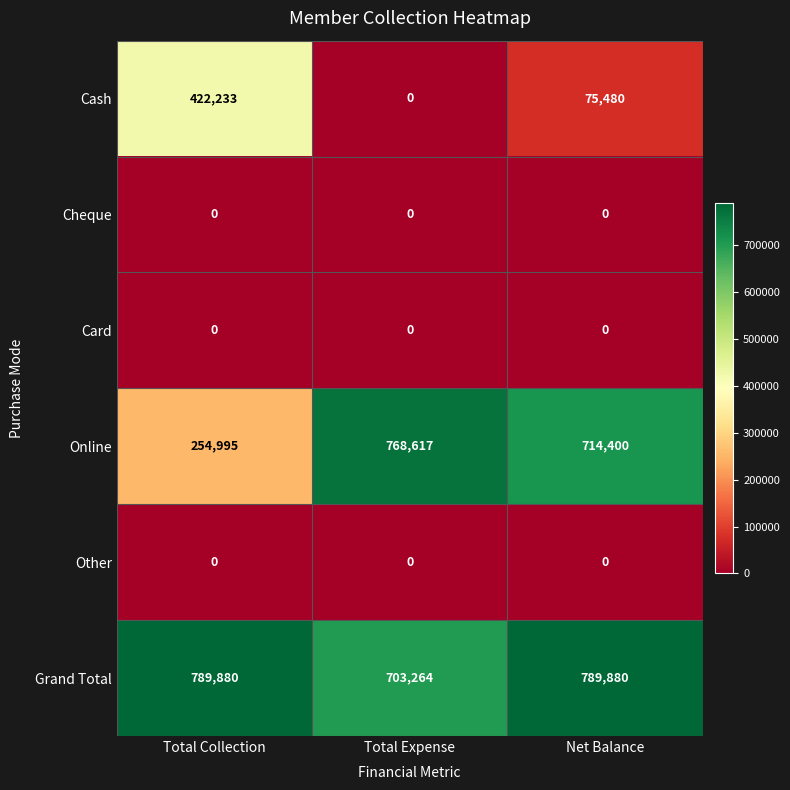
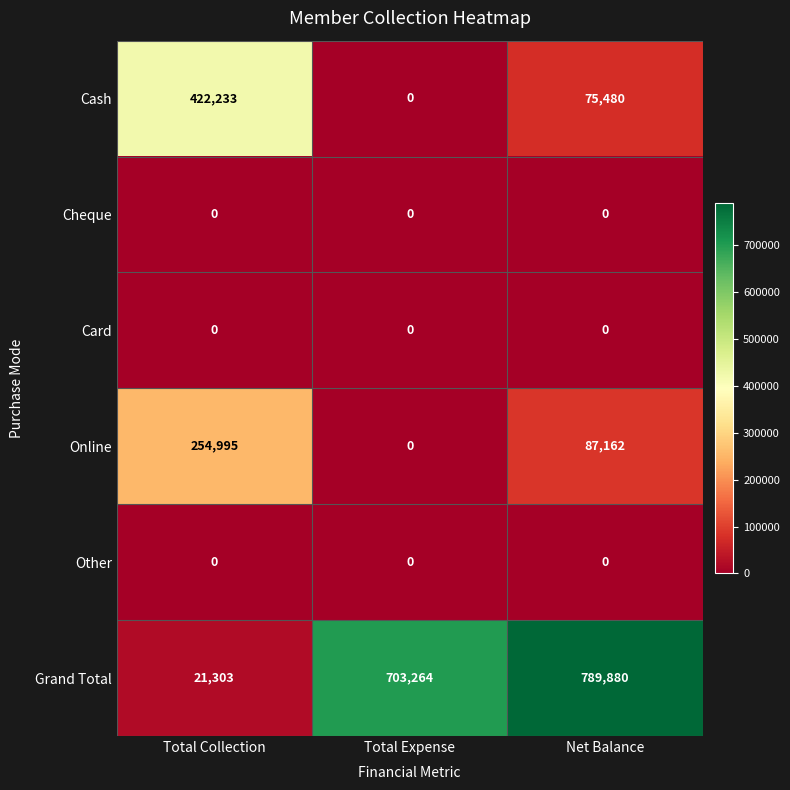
Online, Total Expense: 768,617 -> 0
Online, Net Balance: 714,400 -> 87,162
Grand Total, Total Collection: 789,880 -> 21,303
